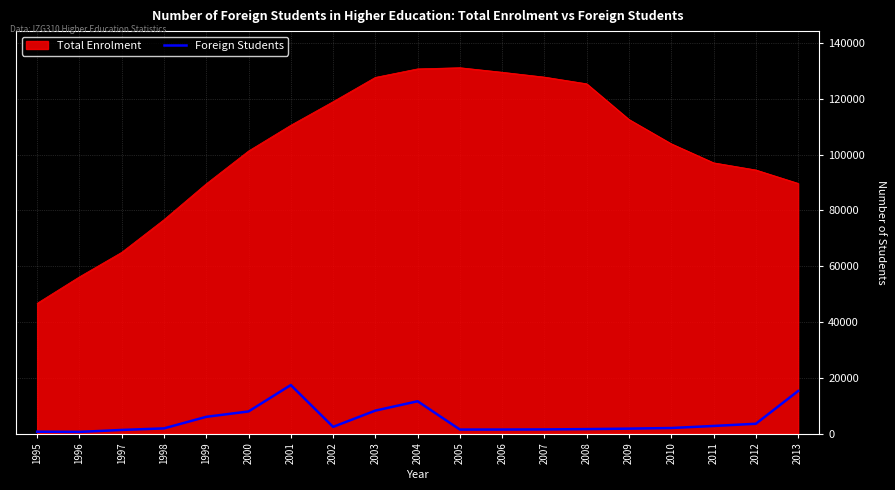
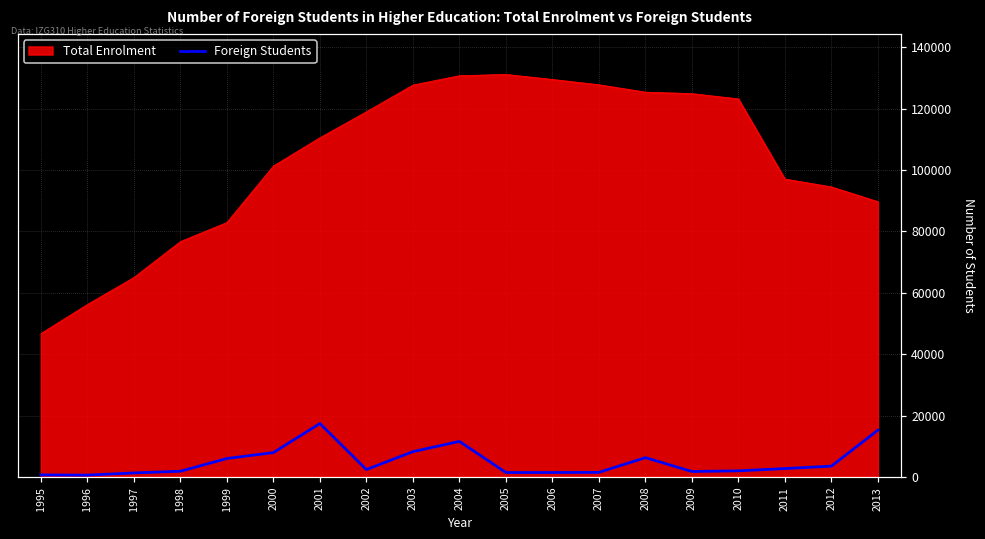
Total Enrolment, 1999: 90000 -> 83000
Foreign Students, 2008: 2000 -> 6000
Total Enrolment, 2009: 113000 -> 125000
Total Enrolment, 2010: 104000 -> 123000
